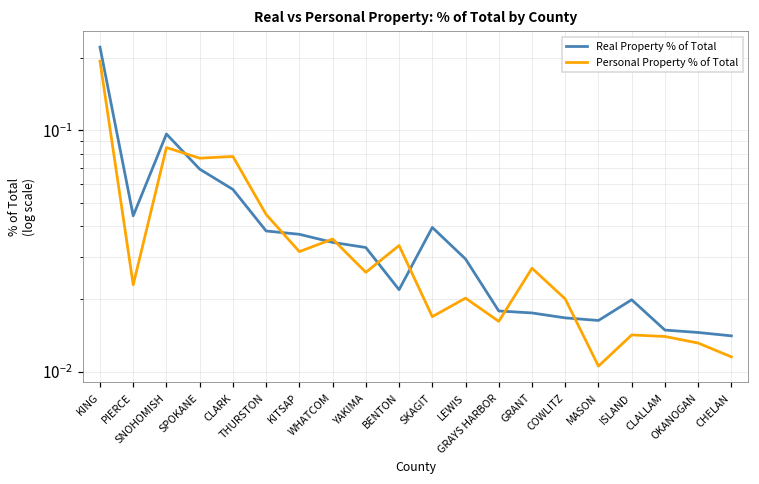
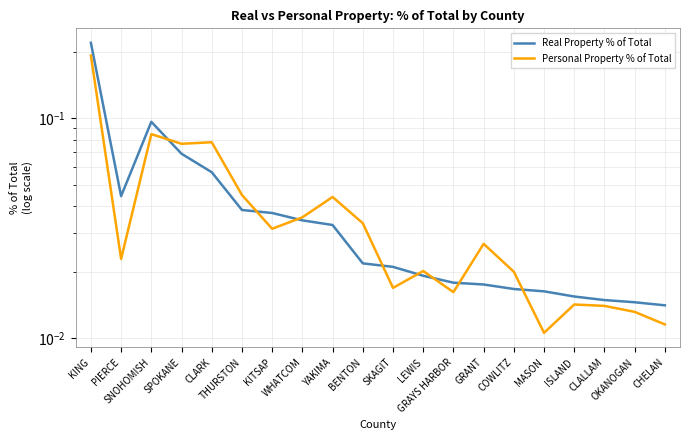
Personal Property % of Total, YAKIMA: 0.026 -> 0.044
Real Property % of Total, SKAGIT: 0.040 -> 0.021
Real Property % of Total, LEWIS: 0.029 -> 0.019
Real Property % of Total, ISLAND: 0.020 -> 0.015
